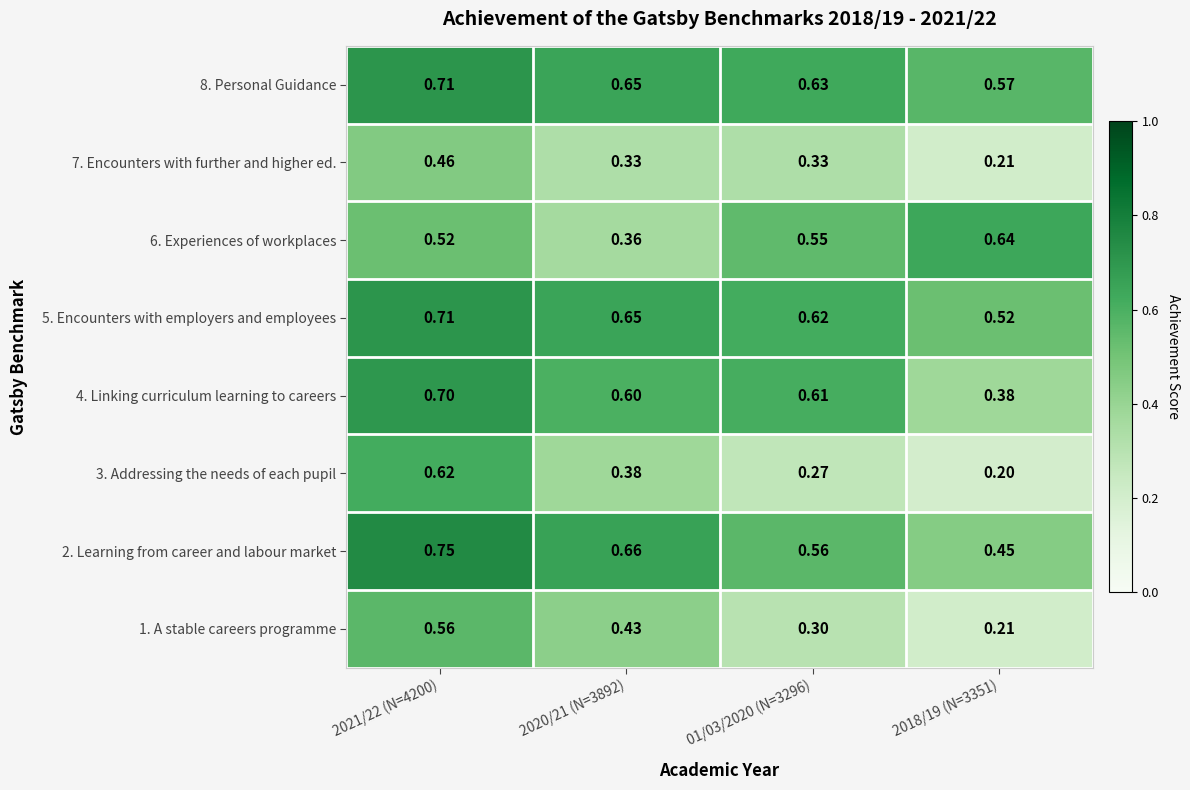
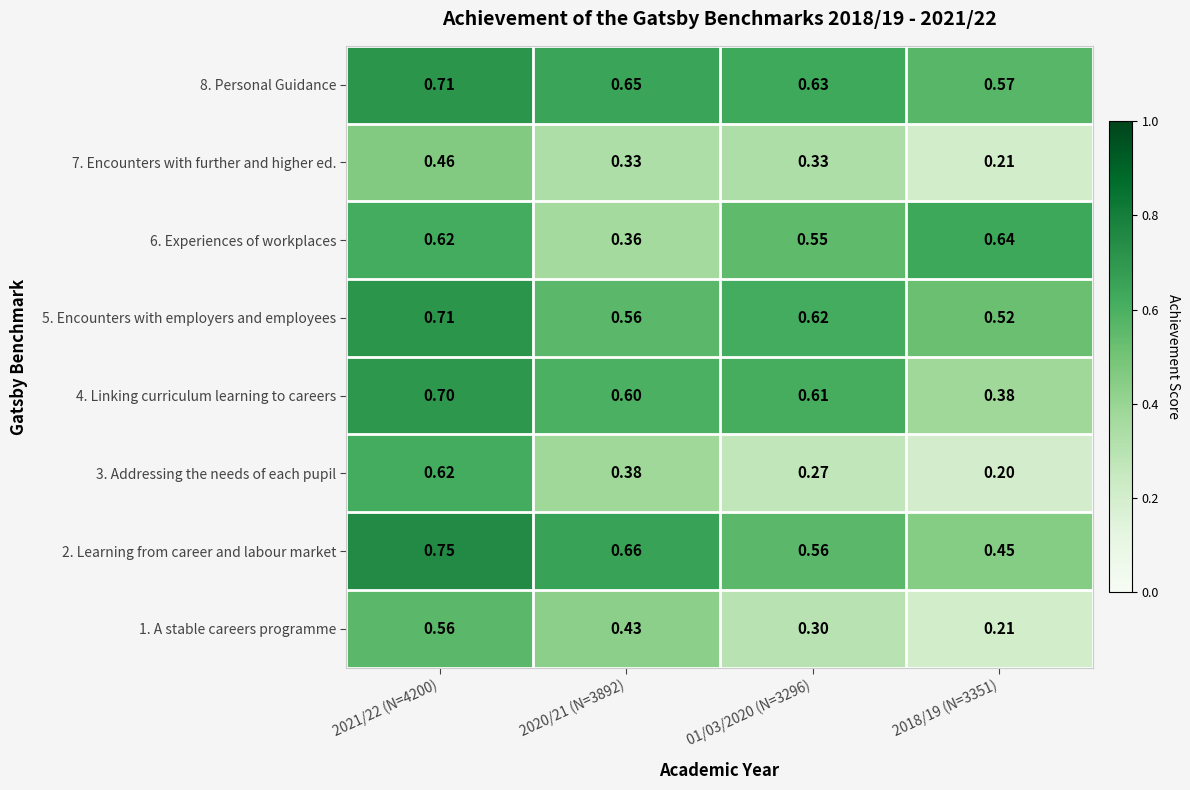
6. Experiences of workplaces, 2021/22 (N=4200): 0.52 -> 0.62
5. Encounters with employers and employees, 2020/21 (N=3892): 0.65 -> 0.56
